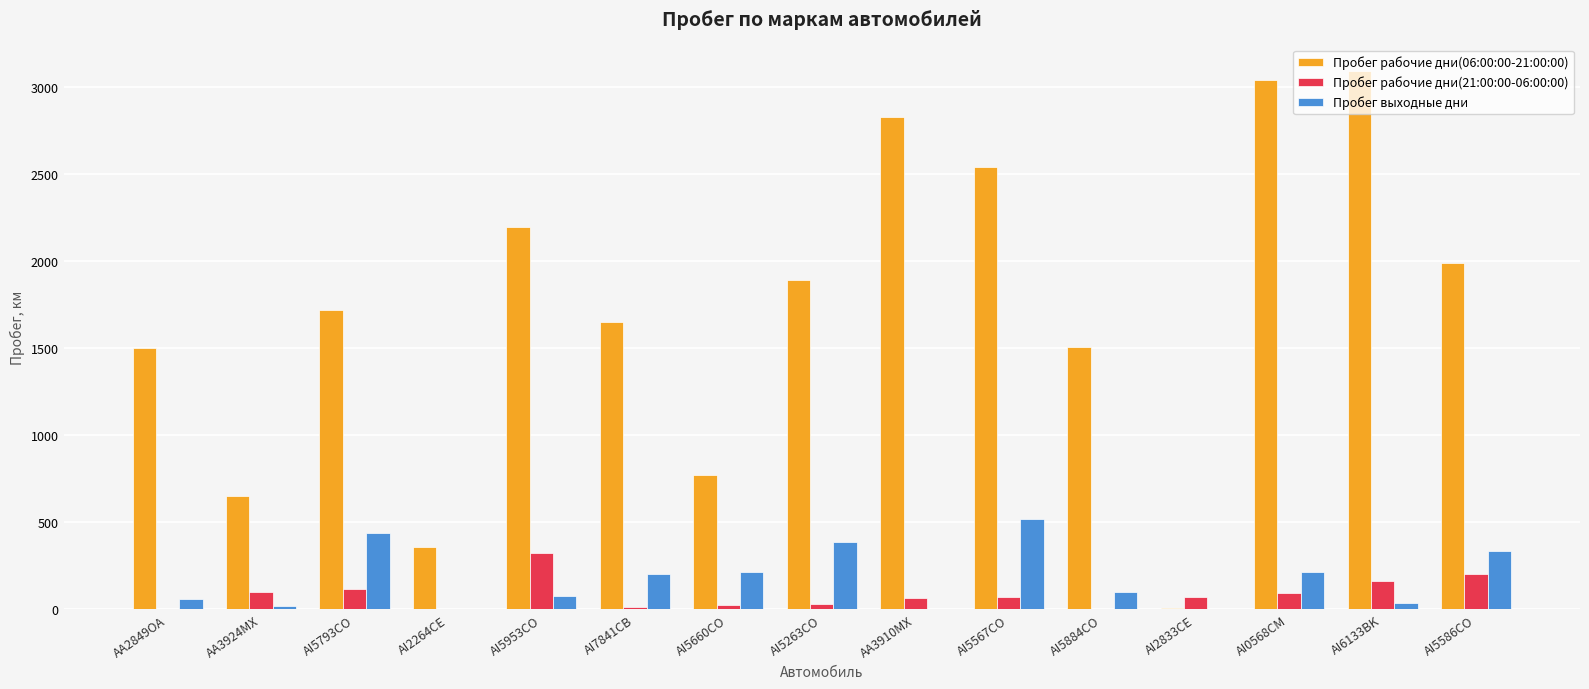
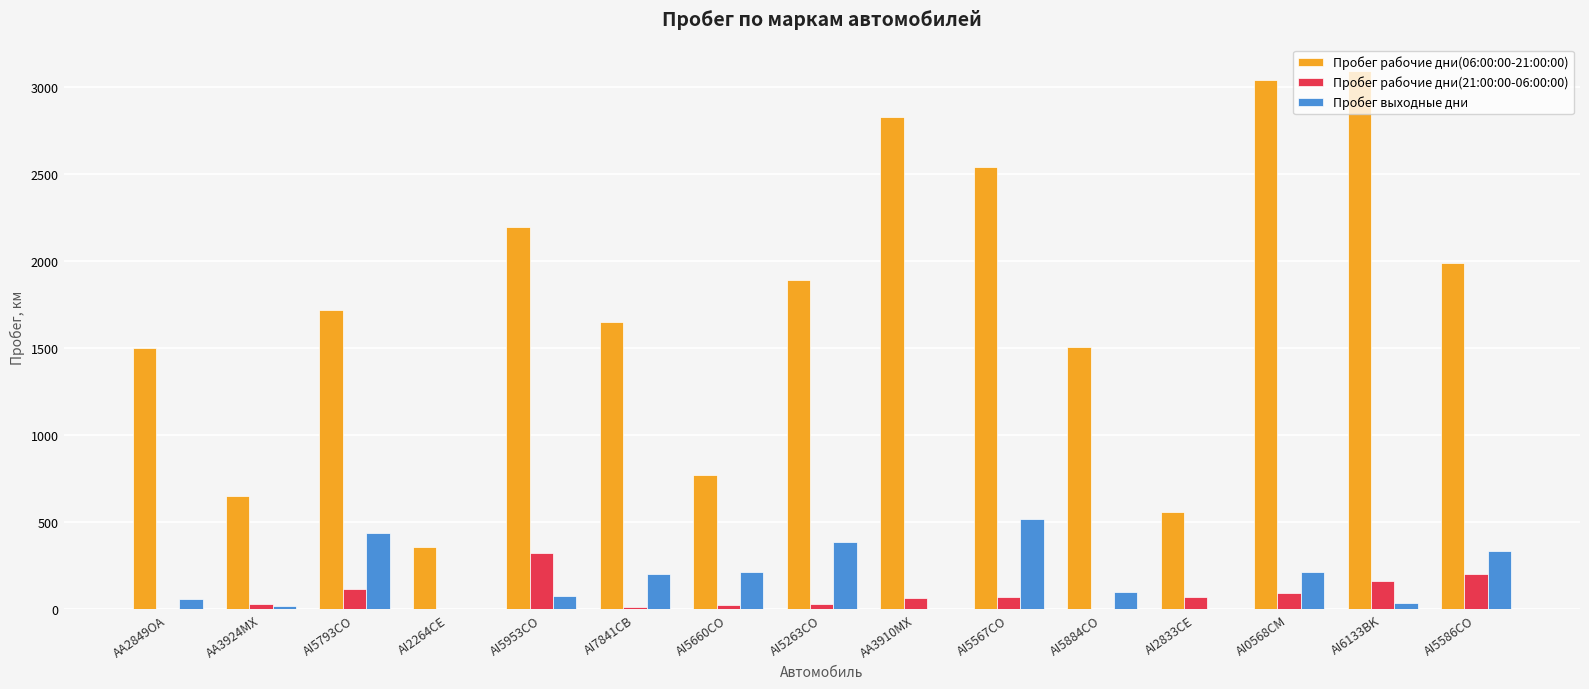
Пробег рабочие дни(21:00:00-06:00:00), AA3924MX: 100 -> 30
Пробег рабочие дни(06:00:00-21:00:00), AI2833CE: 10 -> 560
